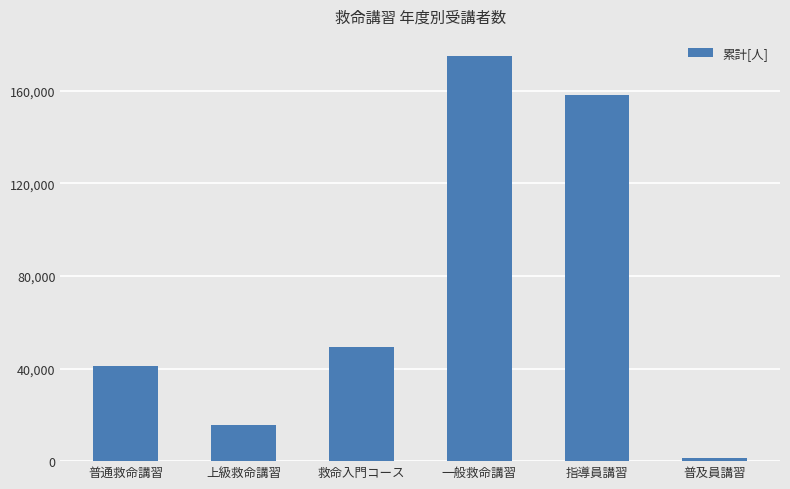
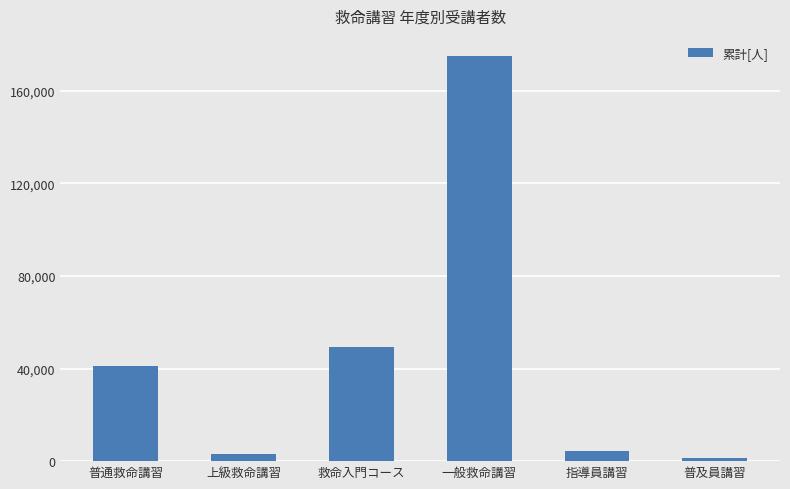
上級救命講習: 16,000 -> 3,000
指導員講習: 158,000 -> 4,000
